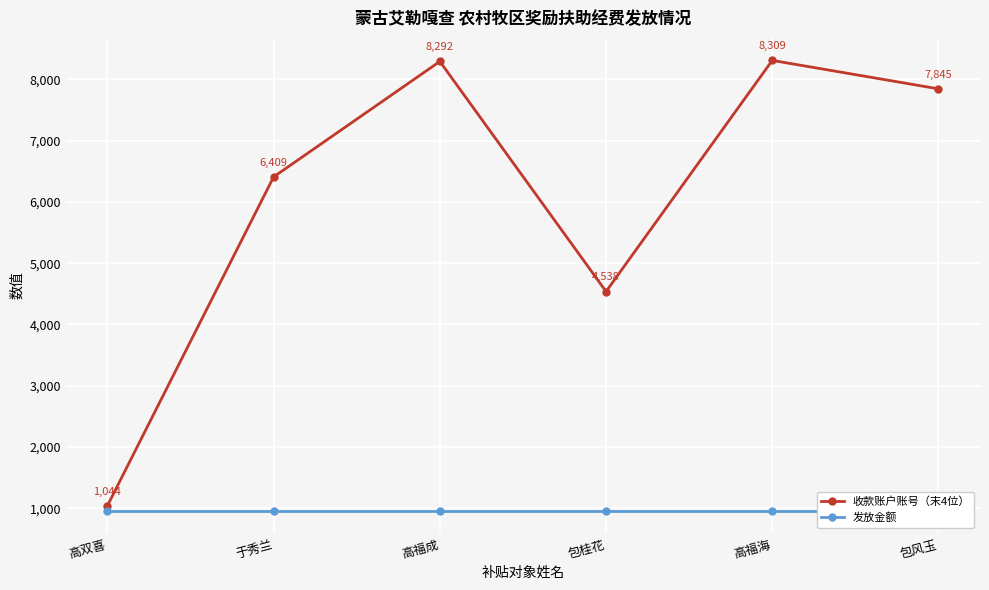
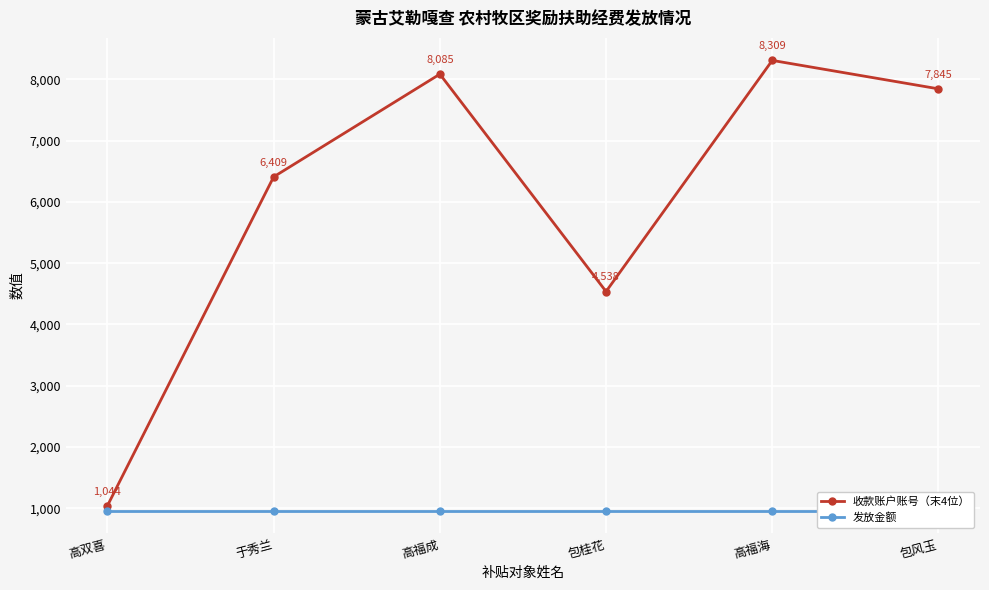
收款账户账号（末4位）, 高福成: 8,292 -> 8,085
